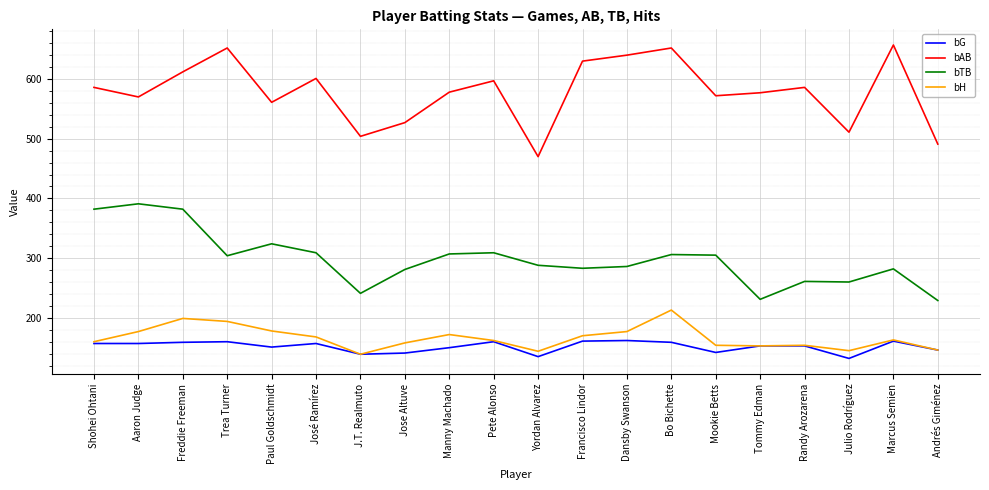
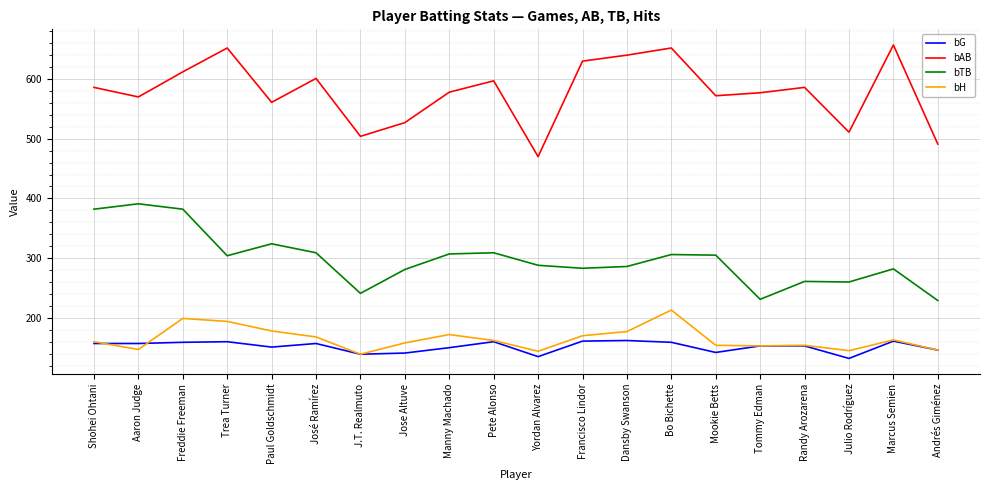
bH, Aaron Judge: 180 -> 150
